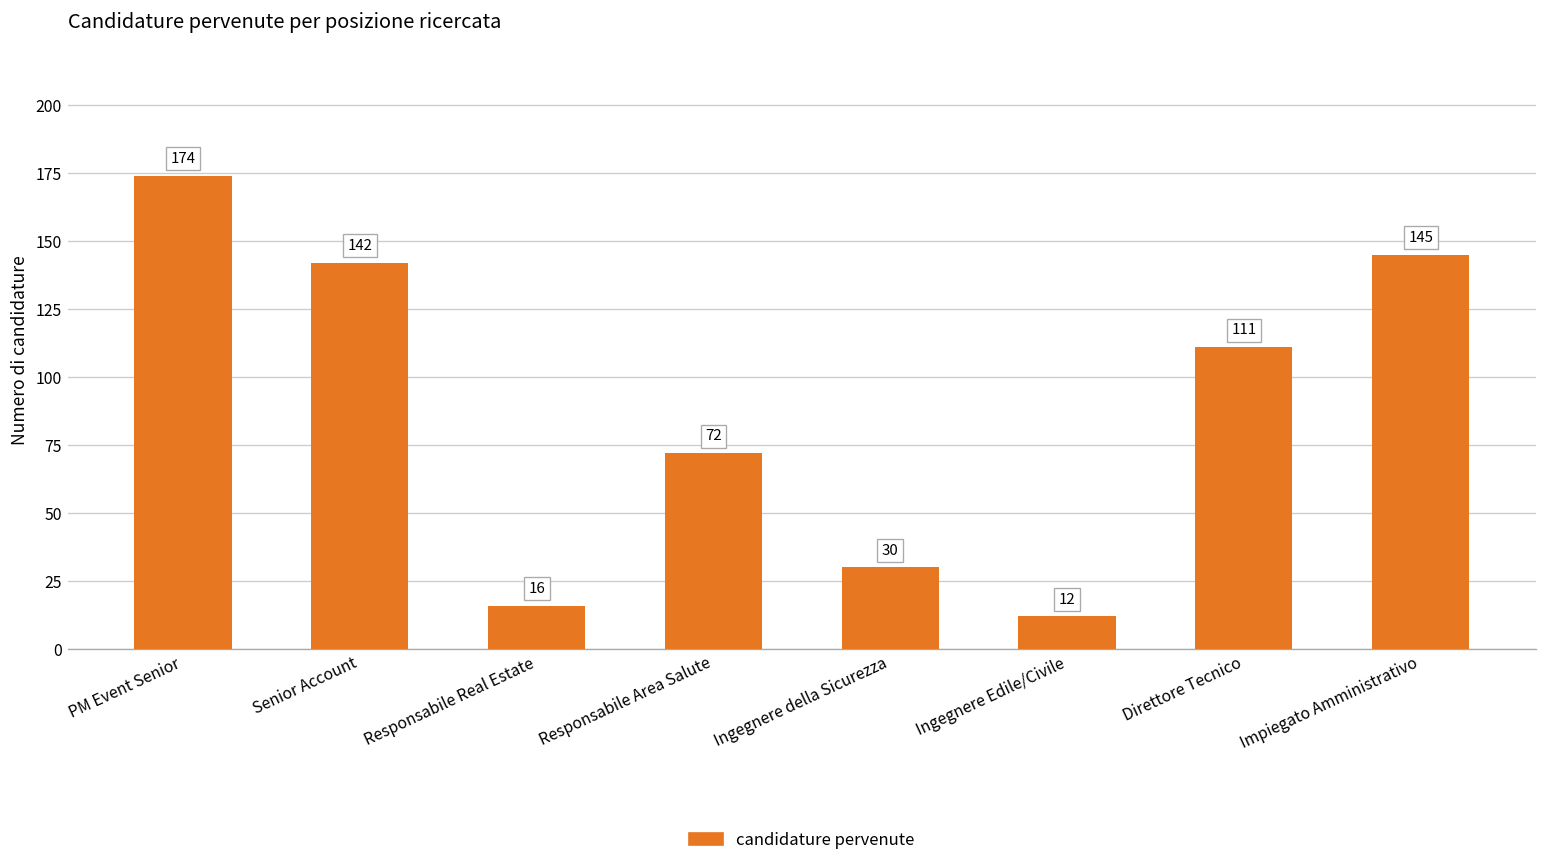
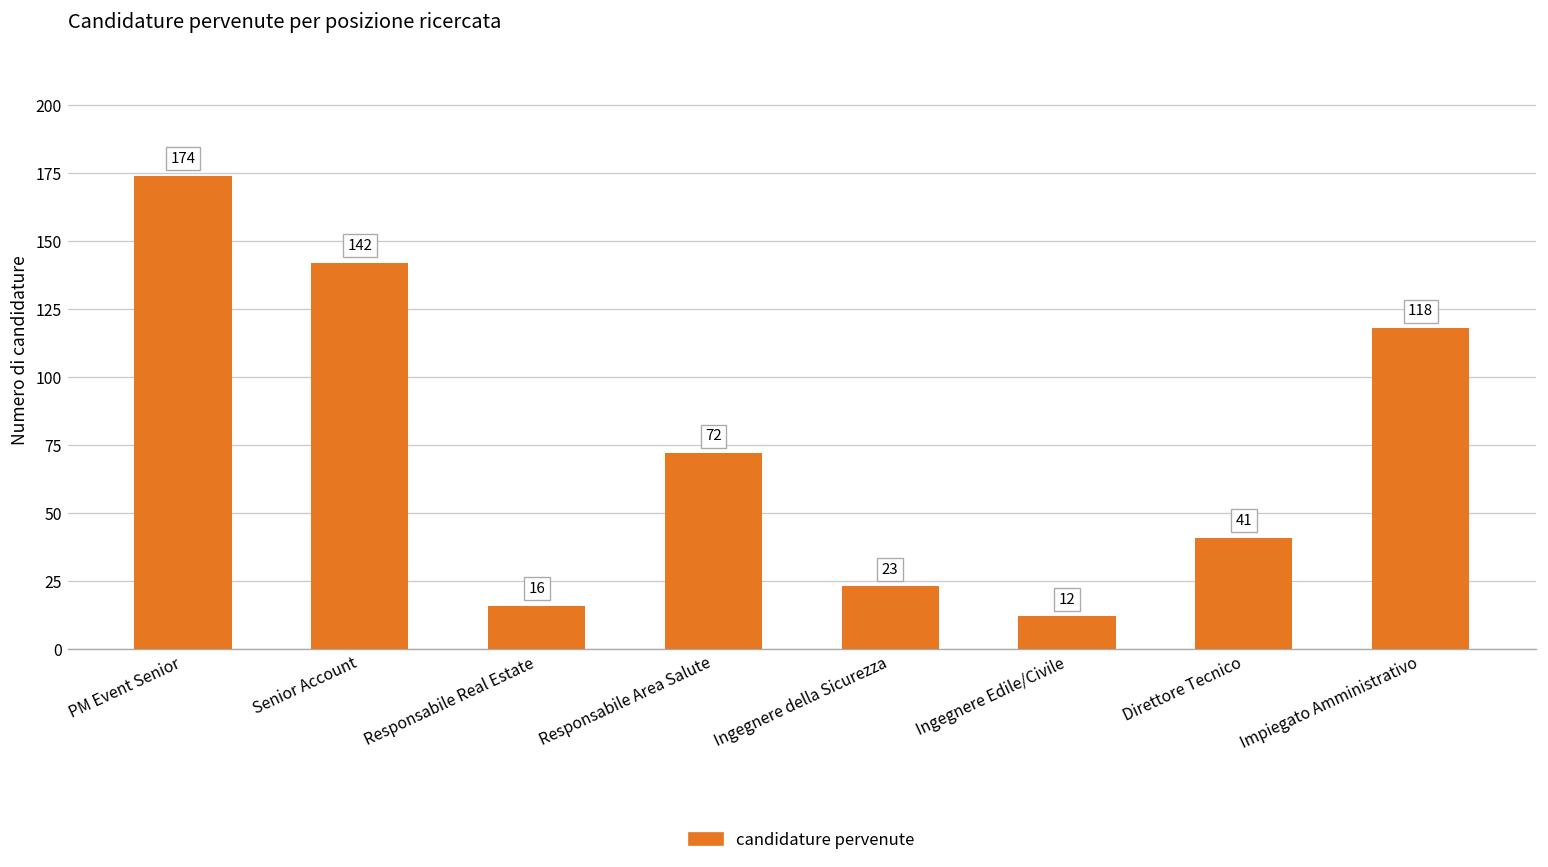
Ingegnere della Sicurezza: 30 -> 23
Direttore Tecnico: 111 -> 41
Impiegato Amministrativo: 145 -> 118
